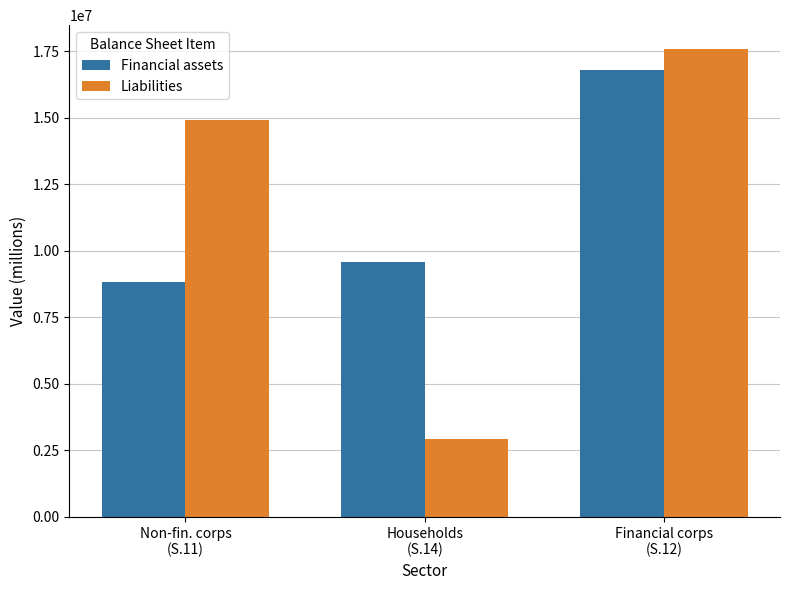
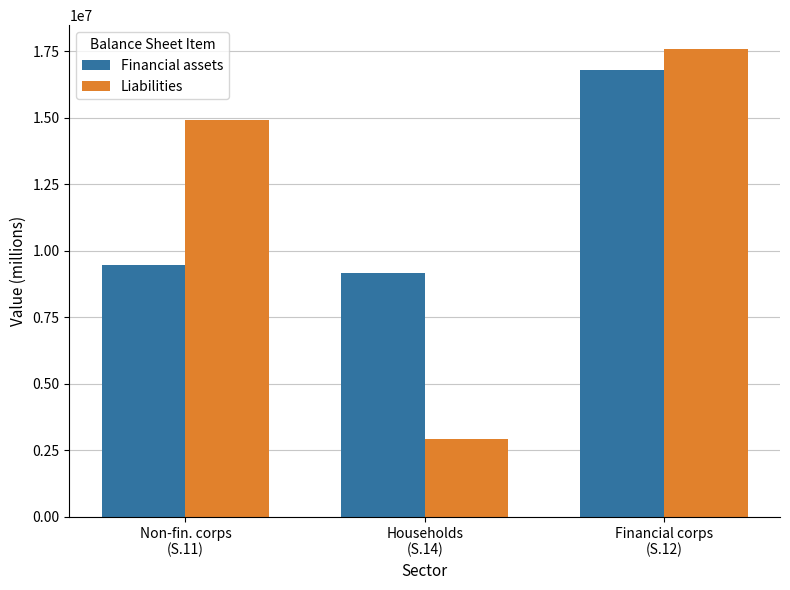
Financial assets, Non-fin. corps (S.11): 8800000 -> 9500000
Financial assets, Households (S.14): 9600000 -> 9200000
